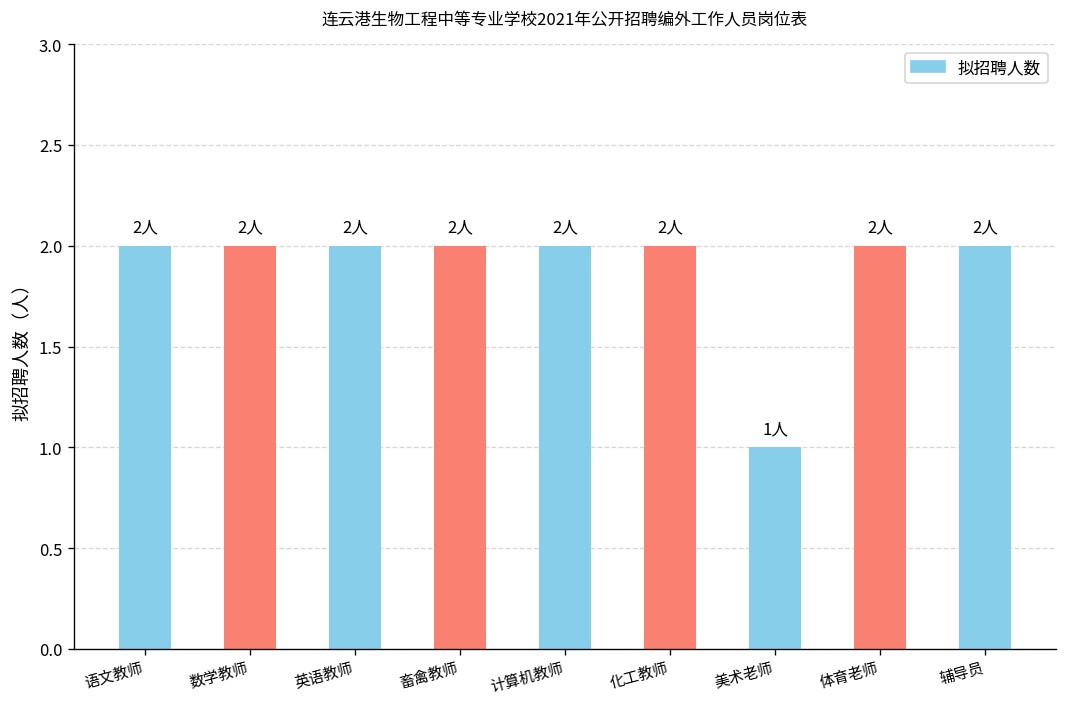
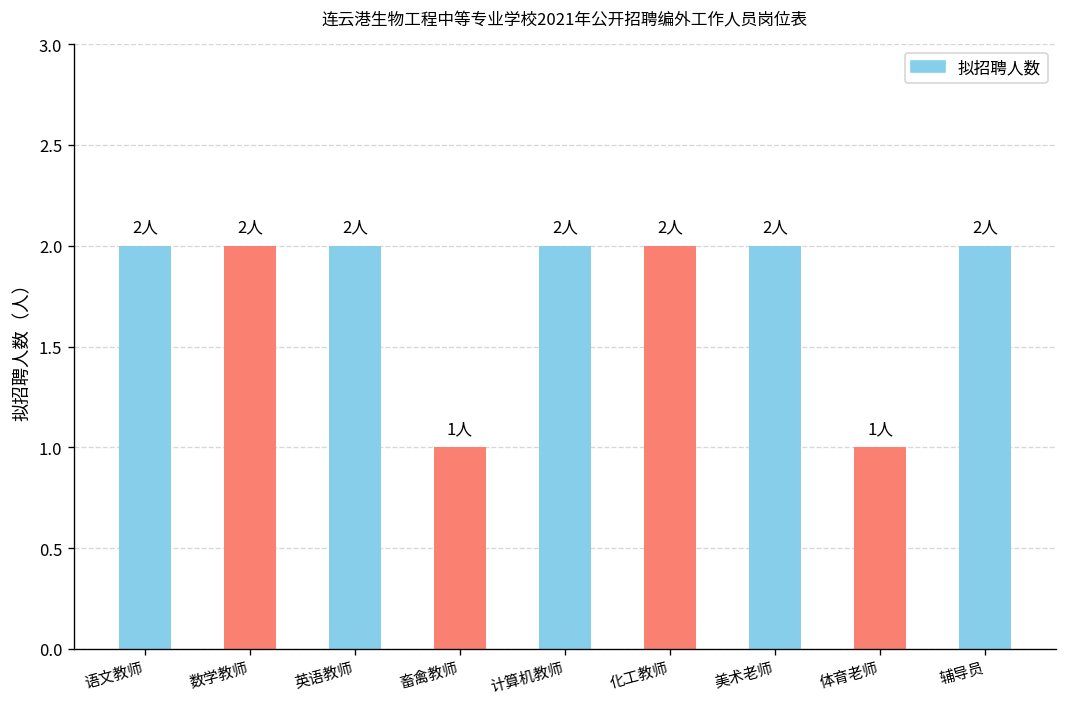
畜禽教师: 2人 -> 1人
美术老师: 1人 -> 2人
体育老师: 2人 -> 1人
